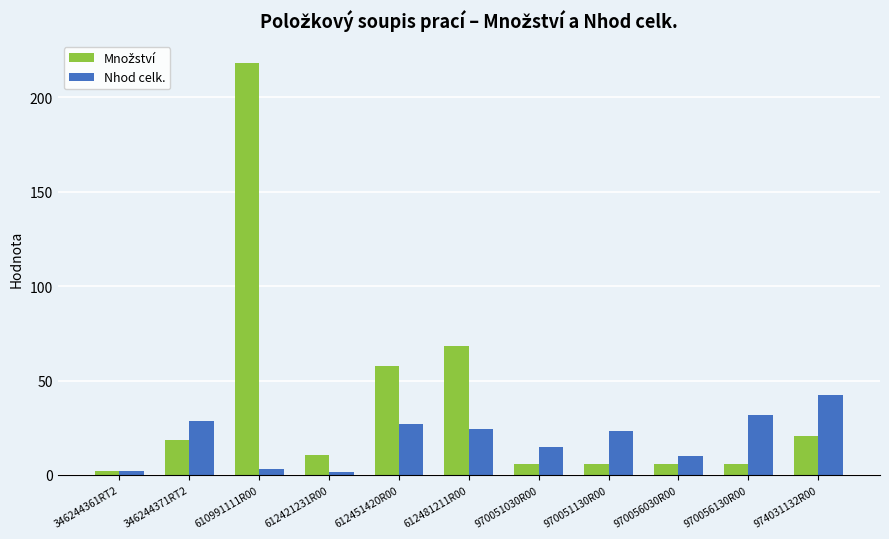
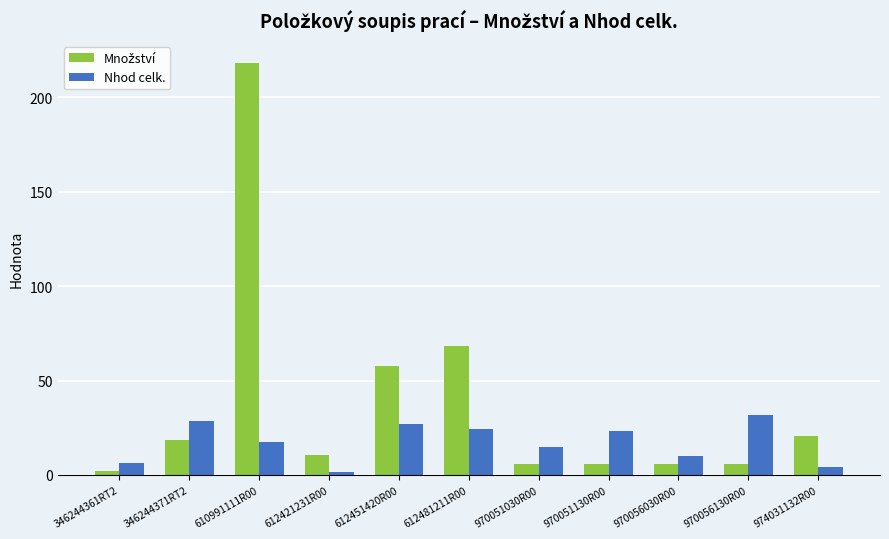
Nhod celk., 346244361RT2: 2 -> 6
Nhod celk., 610991111R00: 3 -> 17
Nhod celk., 974031132R00: 42 -> 4
